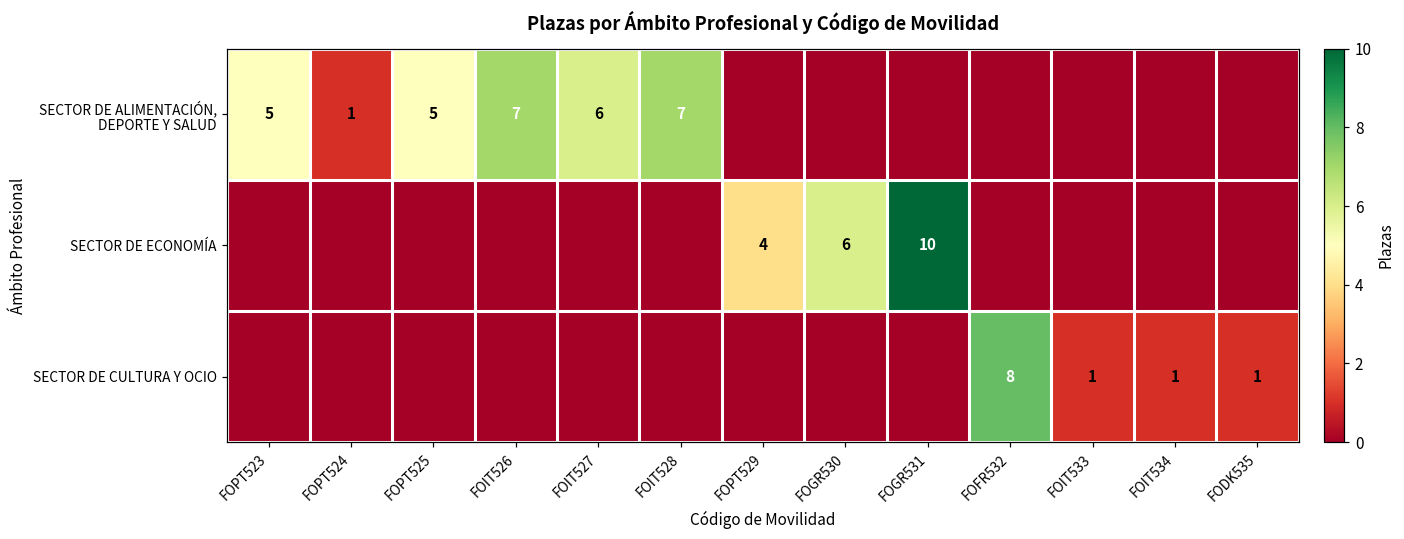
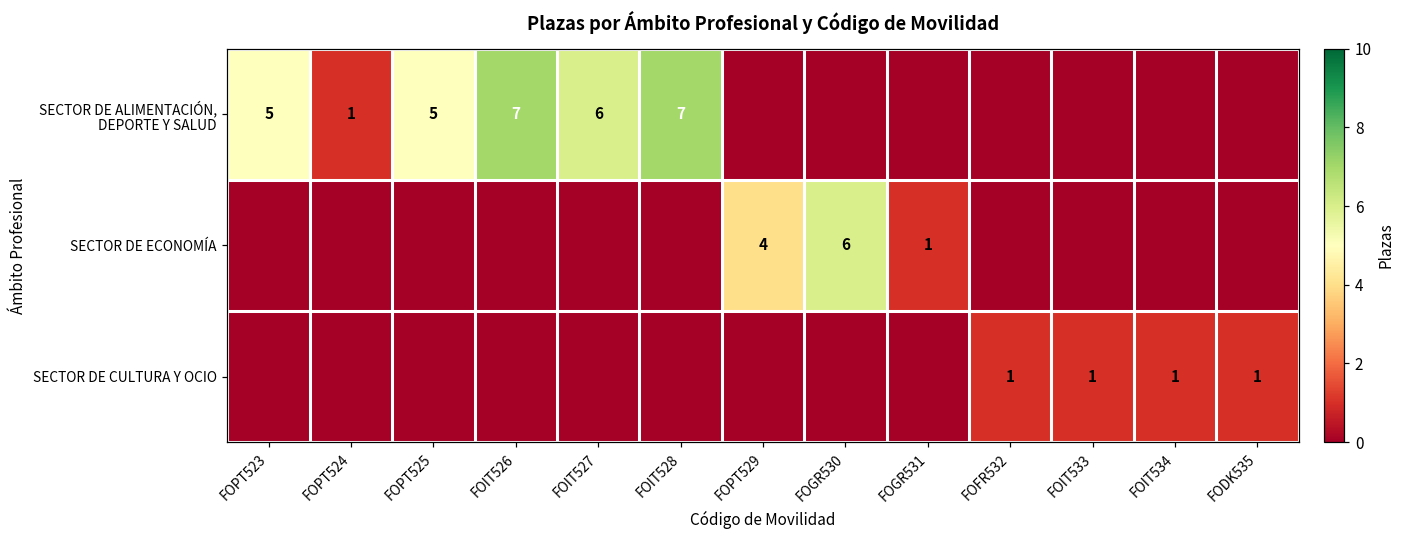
SECTOR DE ECONOMÍA, FOGR531: 10 -> 1
SECTOR DE CULTURA Y OCIO, FOFR532: 8 -> 1
